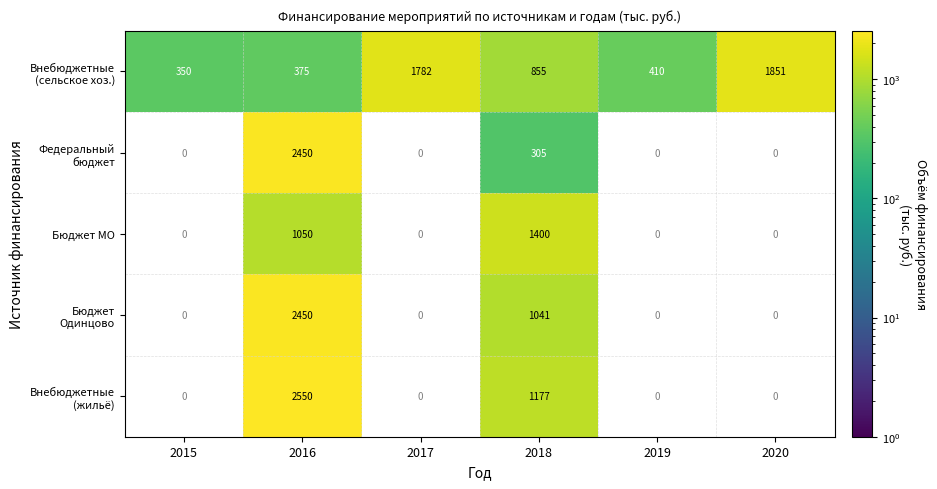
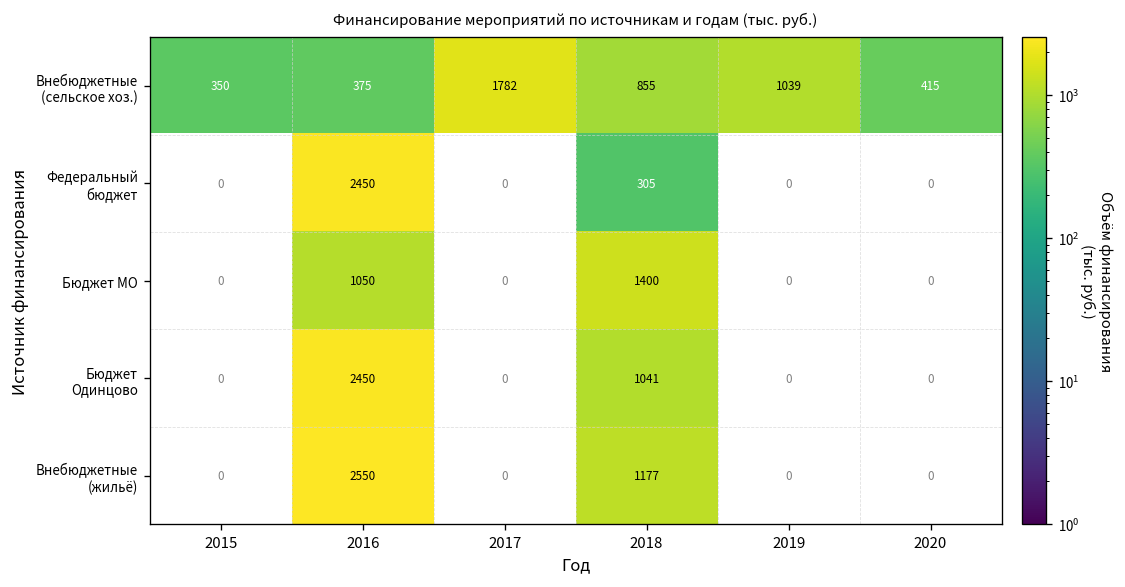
Внебюджетные (сельское хоз.), 2019: 410 -> 1039
Внебюджетные (сельское хоз.), 2020: 1851 -> 415
